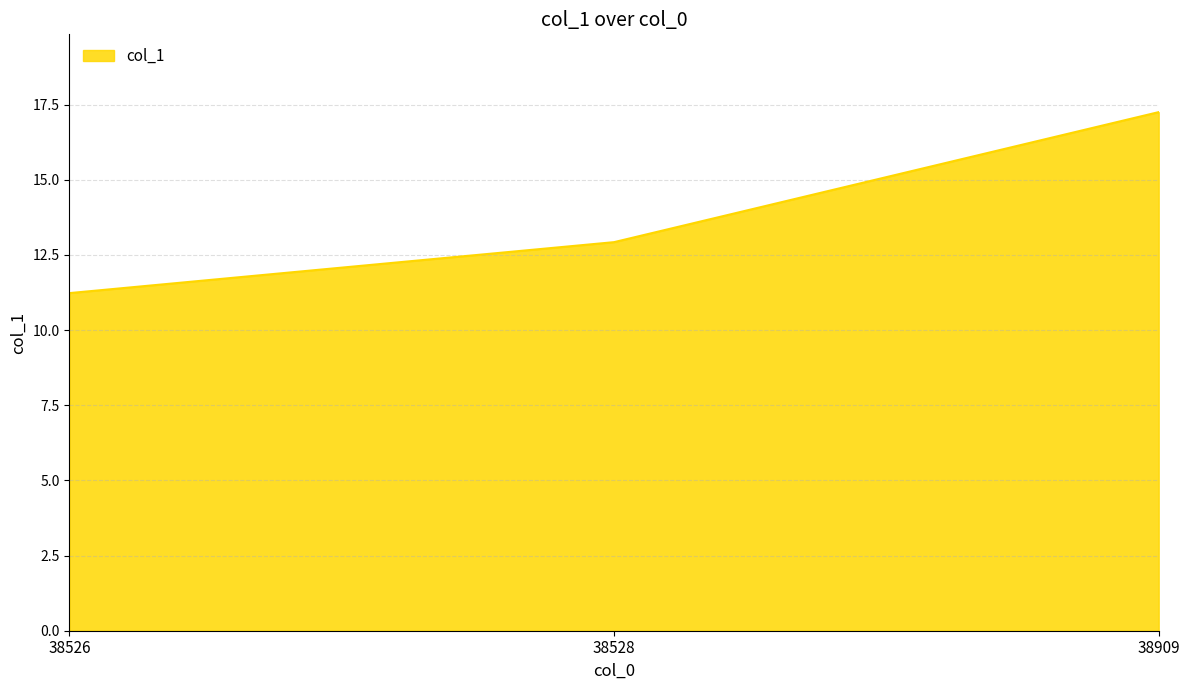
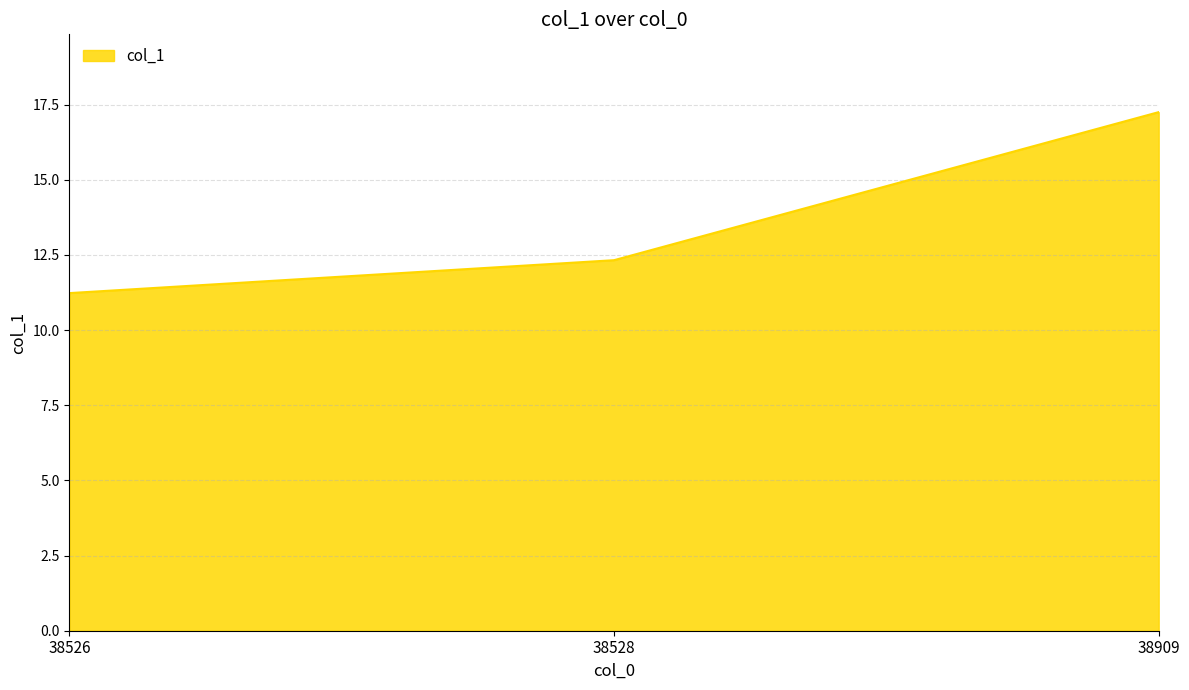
38528: 12.9 -> 12.3
